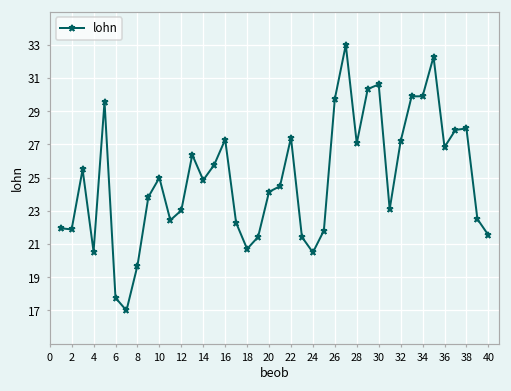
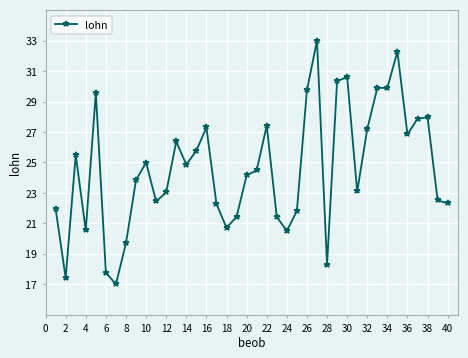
2: 21.9 -> 17.4
28: 27.1 -> 18.3
40: 21.5 -> 22.3
